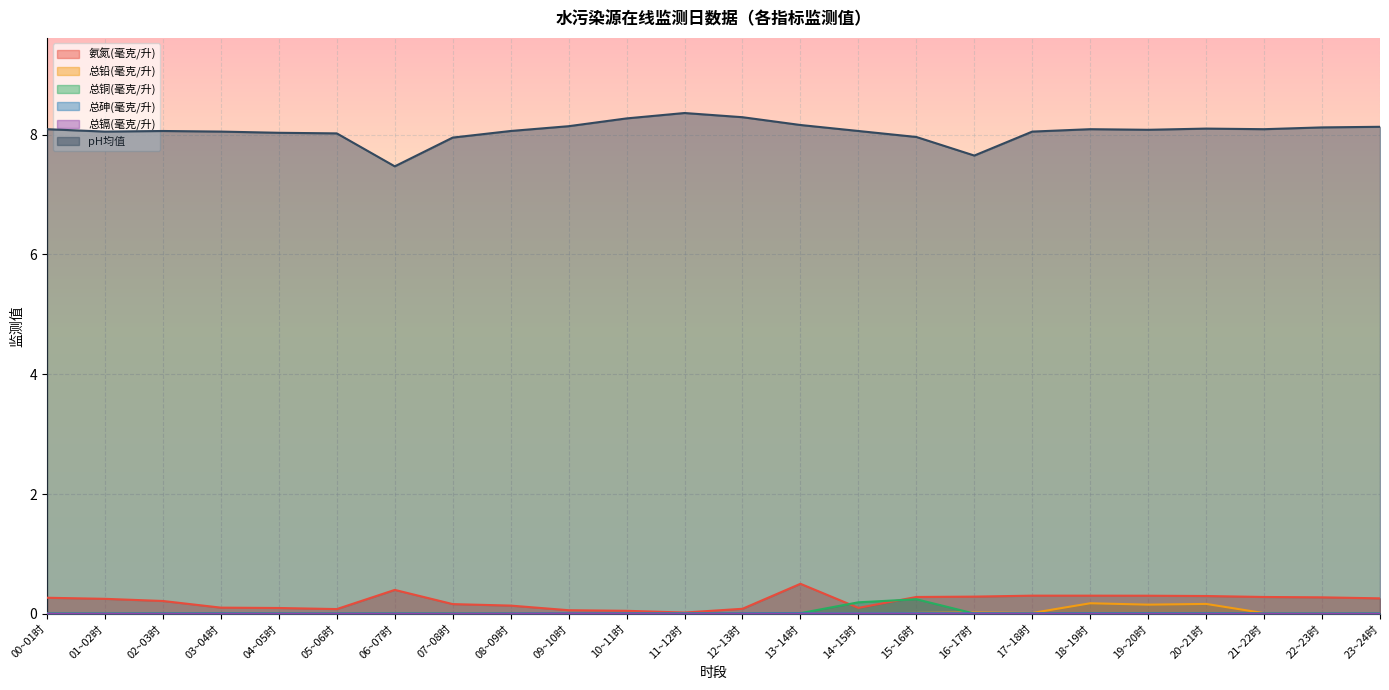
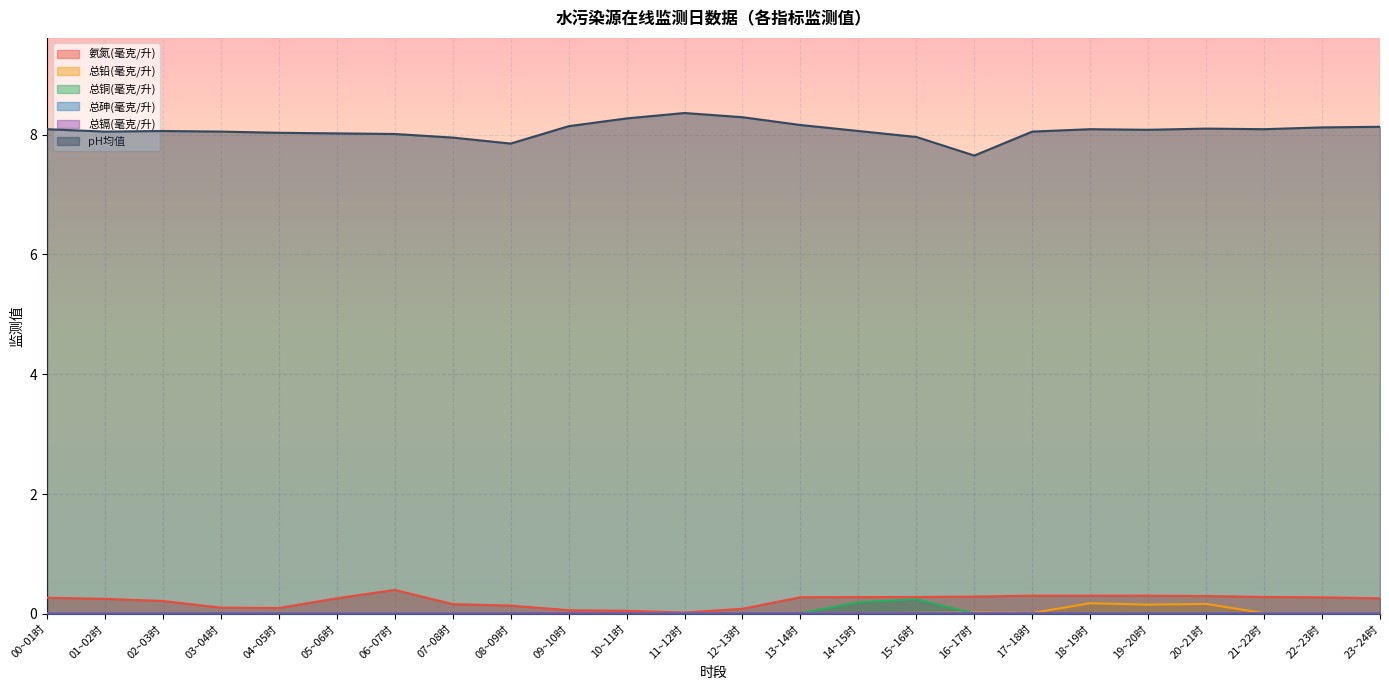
氨氮(毫克/升), 05~06时: 0.1 -> 0.3
pH均值, 06~07时: 7.5 -> 8.0
pH均值, 08~09时: 8.1 -> 7.9
氨氮(毫克/升), 13~14时: 0.5 -> 0.3
氨氮(毫克/升), 14~15时: 0.1 -> 0.3
